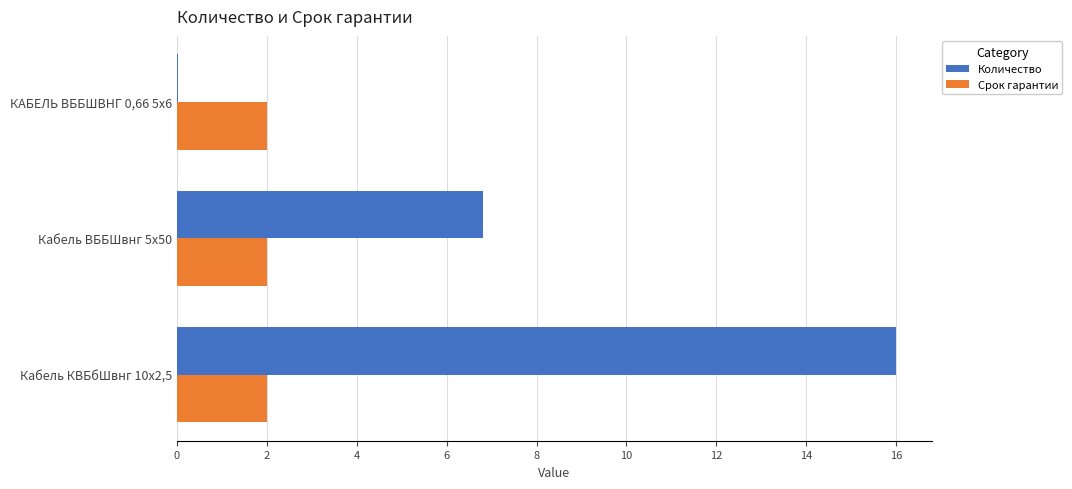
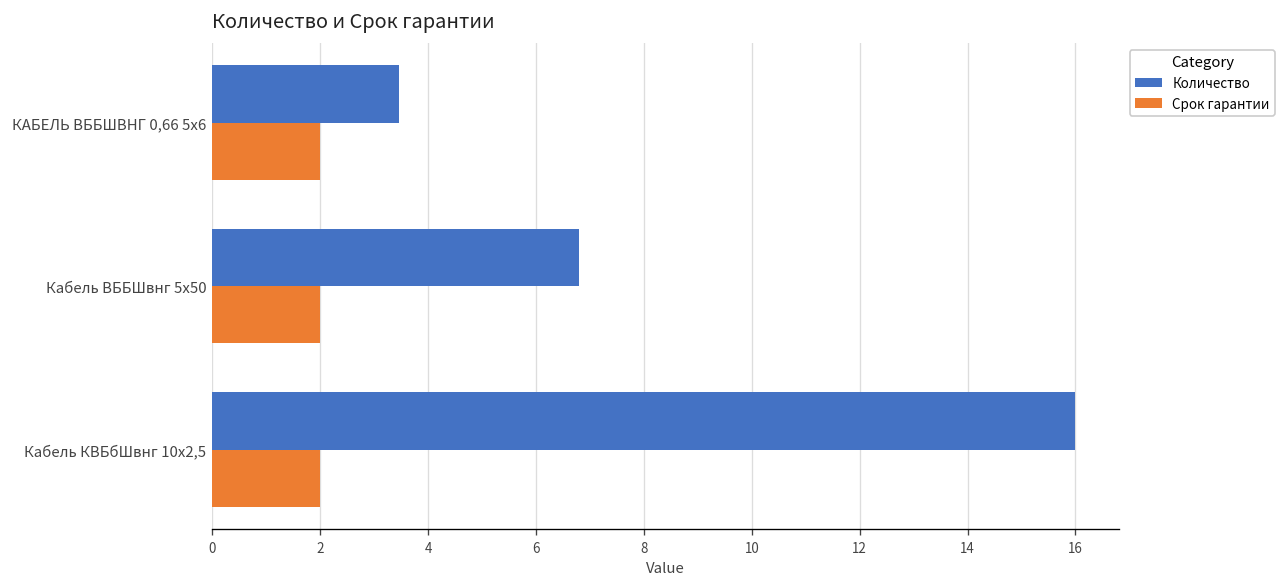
Количество, КАБЕЛЬ ВББШВНГ 0,66 5х6: 0.0 -> 3.5
